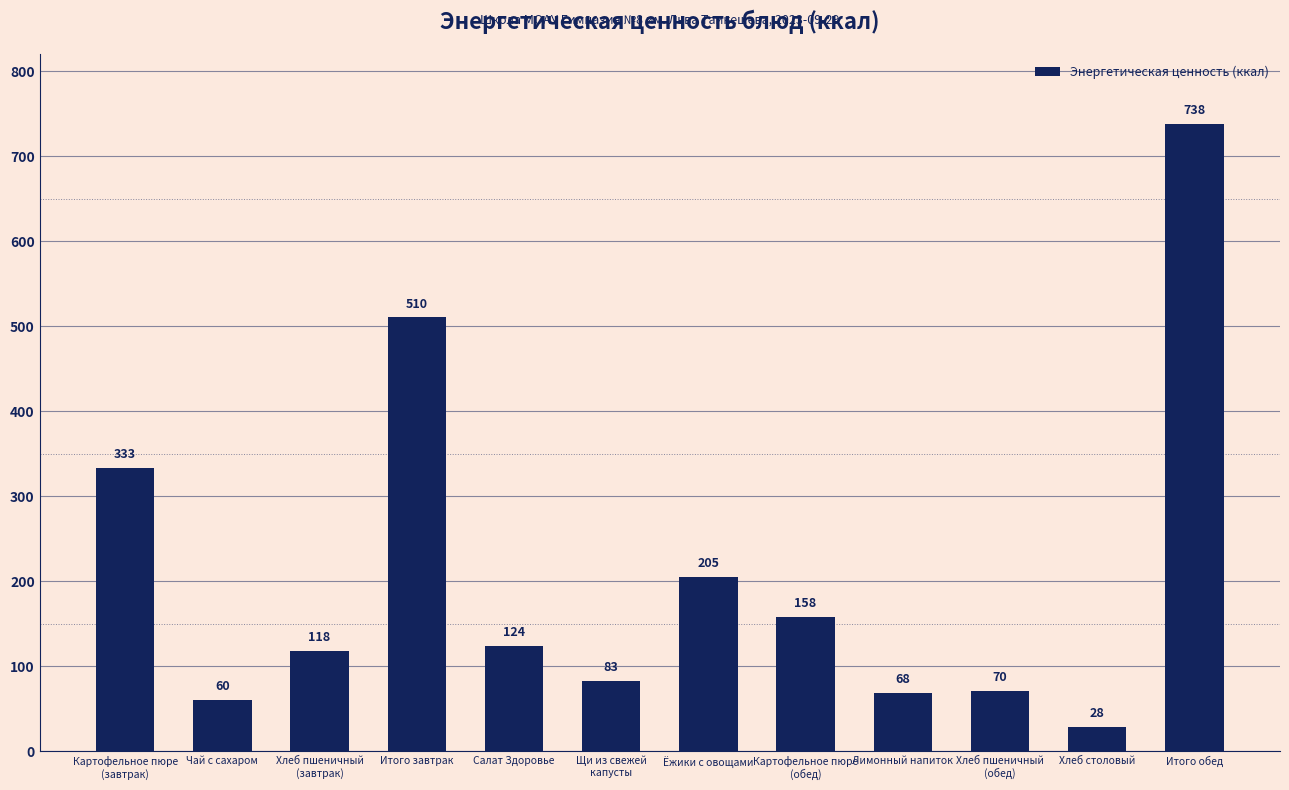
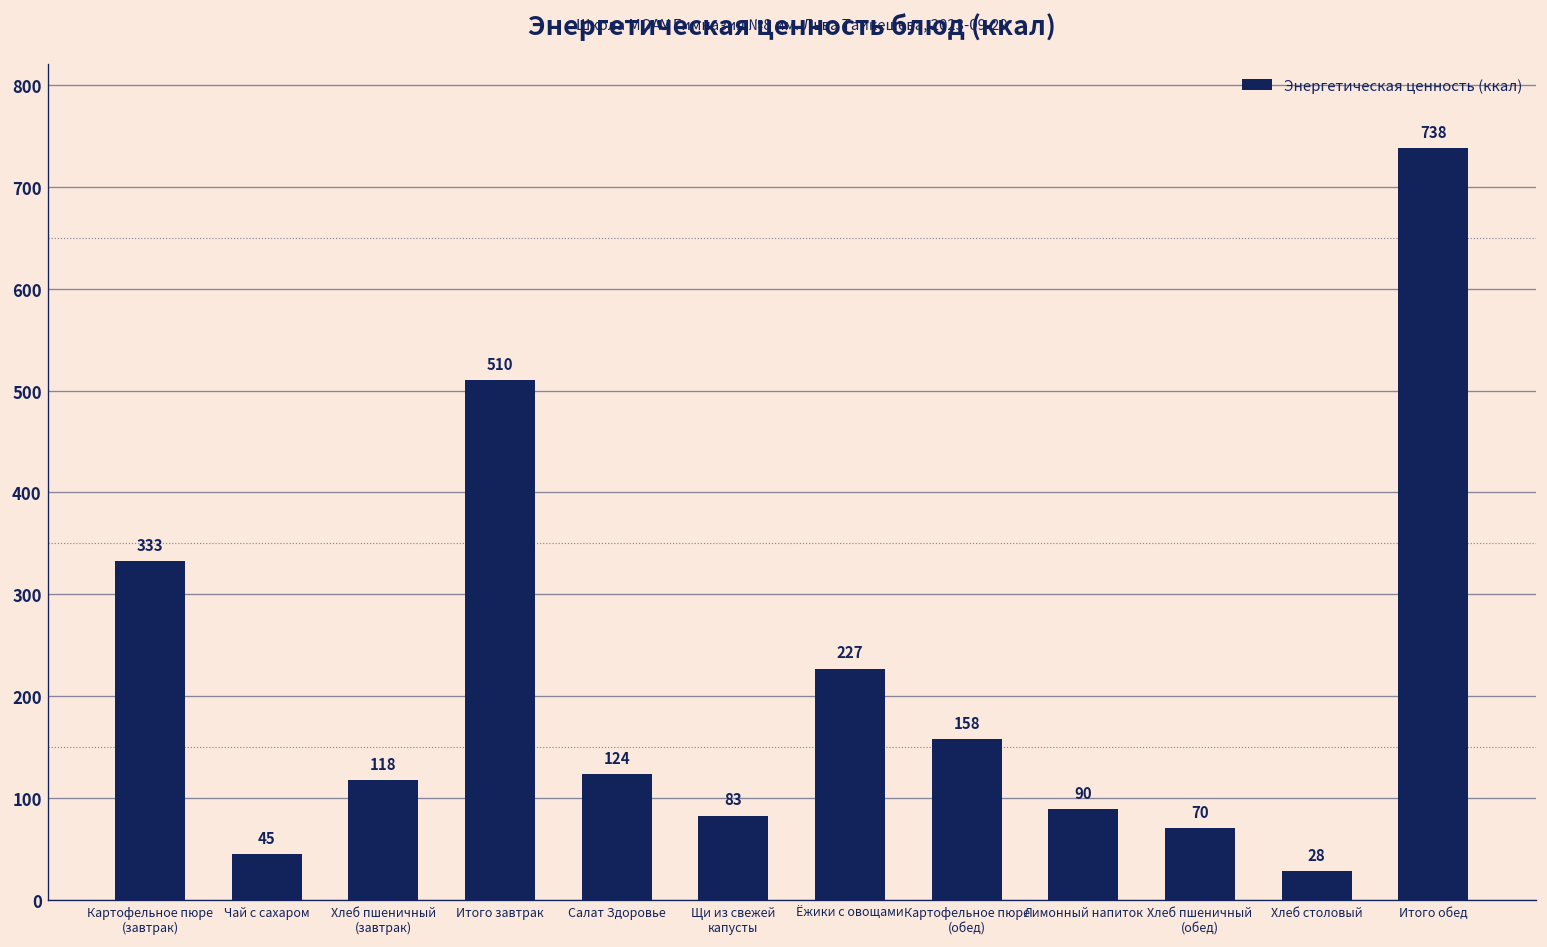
Чай с сахаром: 60 -> 45
Ёжики с овощами: 205 -> 227
Лимонный напиток: 68 -> 90
